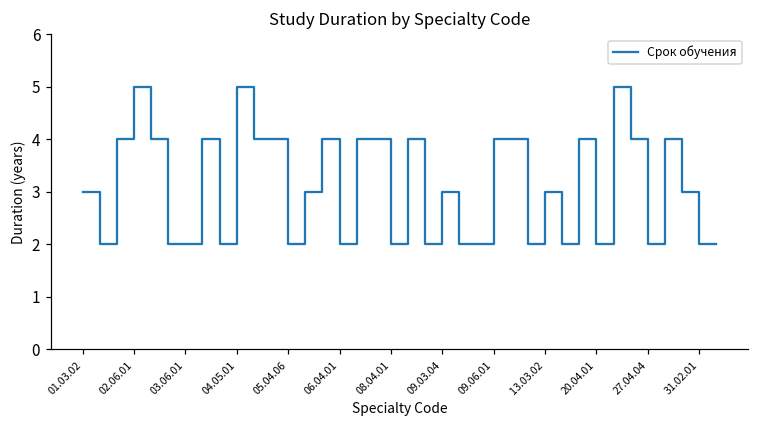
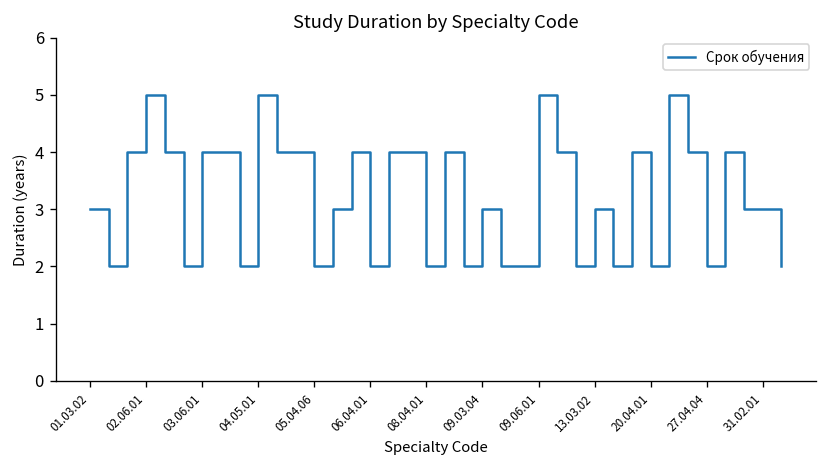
03.06.01: 2 -> 4
09.06.01: 4 -> 5
31.02.01: 2 -> 3
